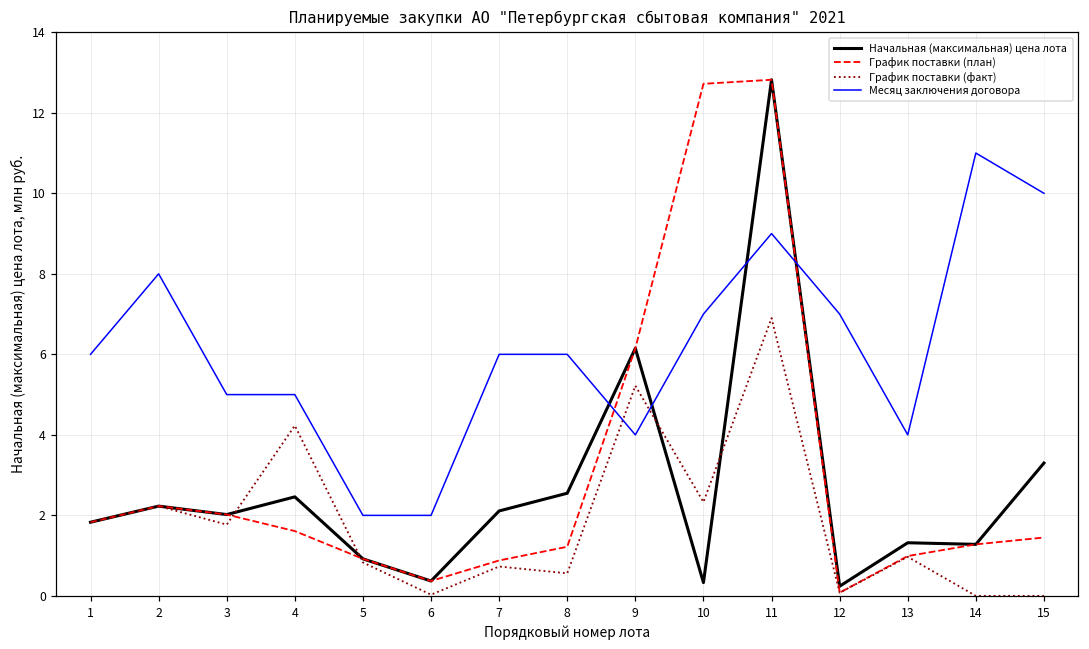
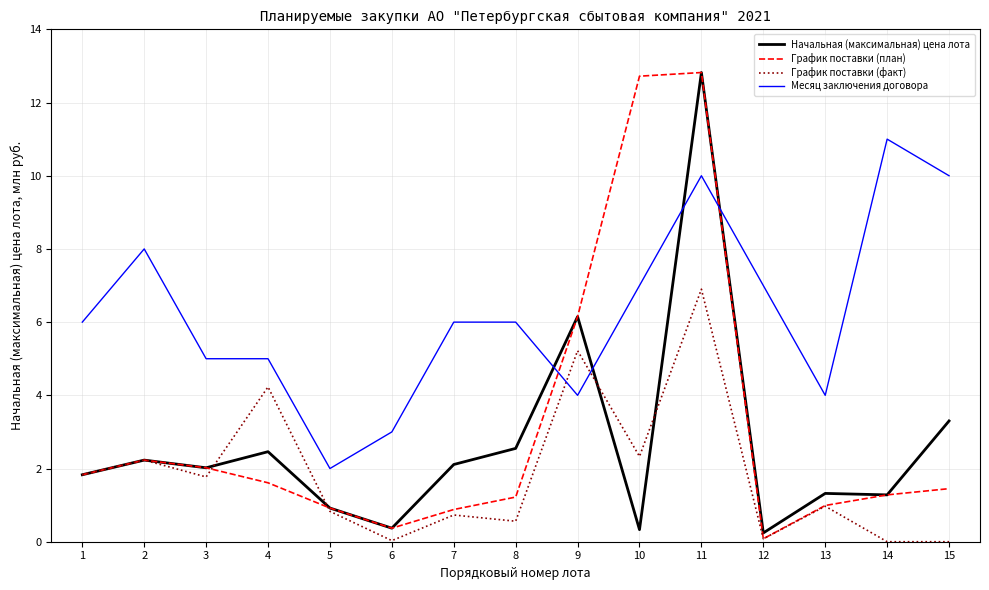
Месяц заключения договора, 6: 2 -> 3
Месяц заключения договора, 11: 9 -> 10
